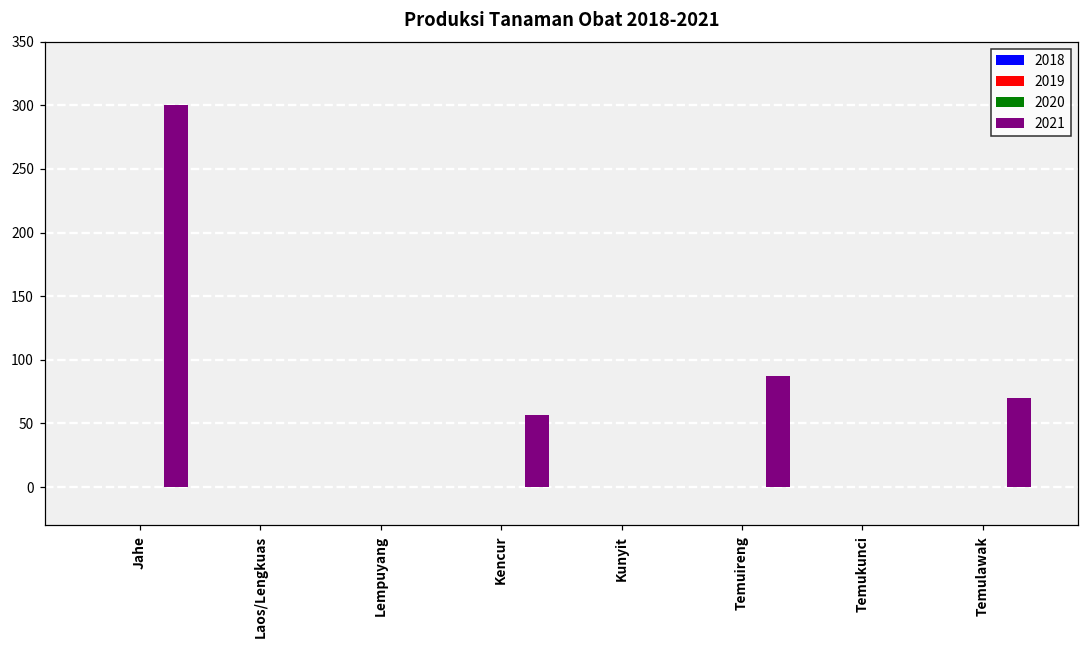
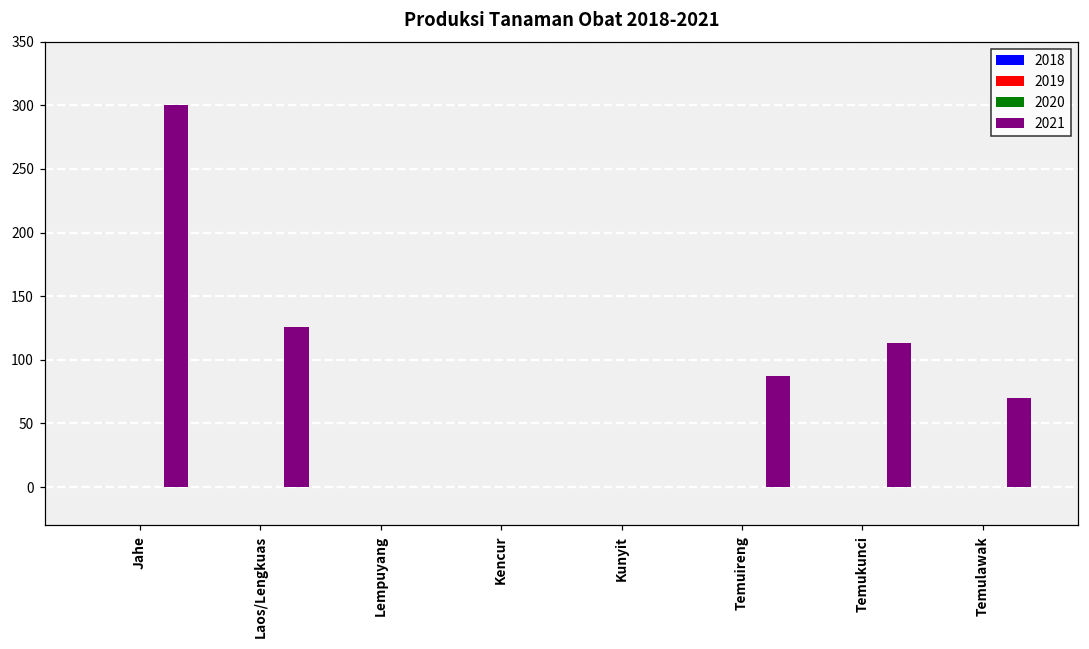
2021, Laos/Lengkuas: 0 -> 126
2021, Kencur: 57 -> 0
2021, Temukunci: 0 -> 113
